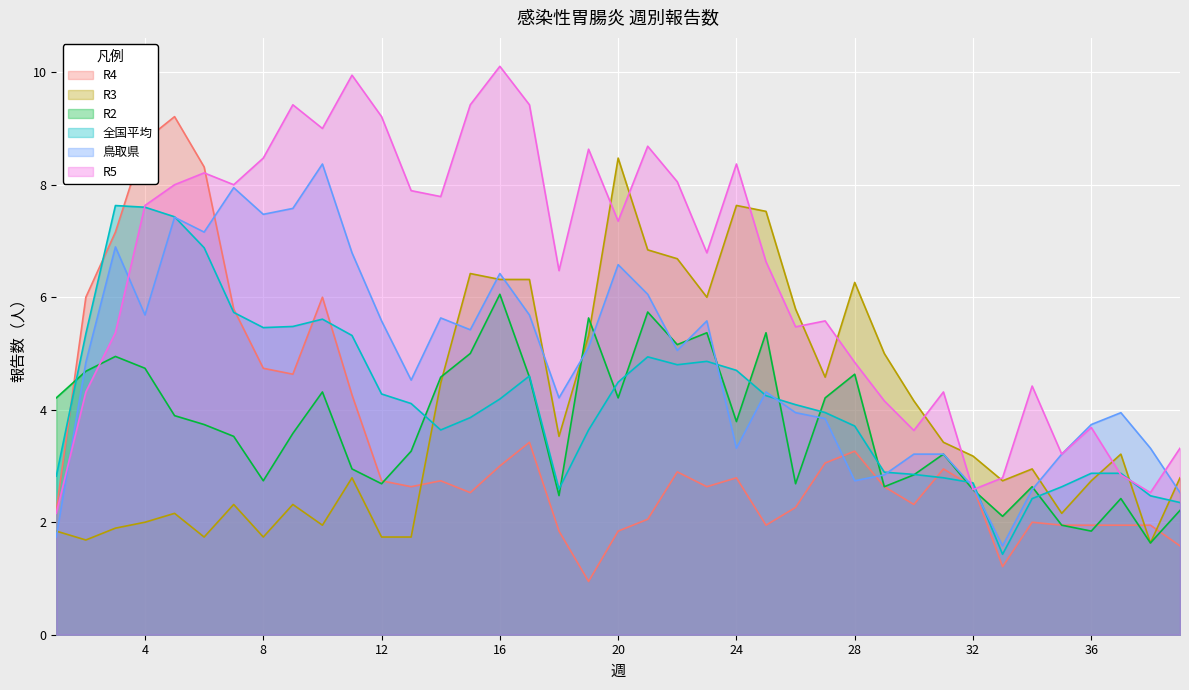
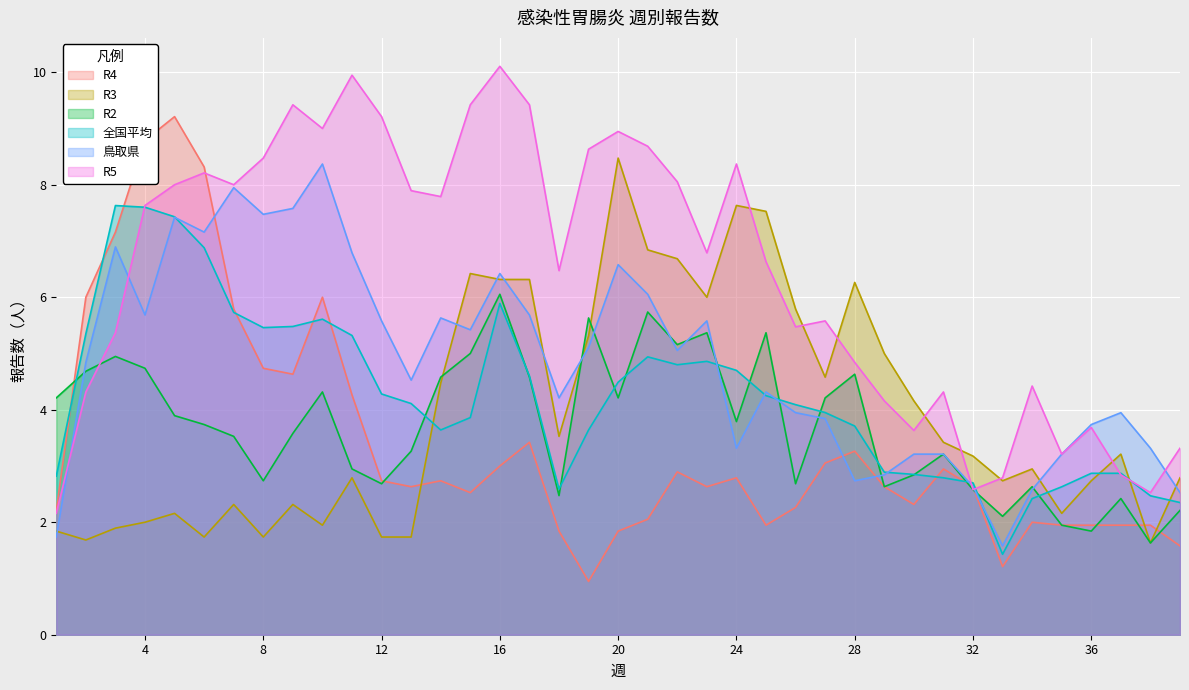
全国平均, 16: 4.2 -> 5.9
R5, 20: 7.4 -> 8.9
